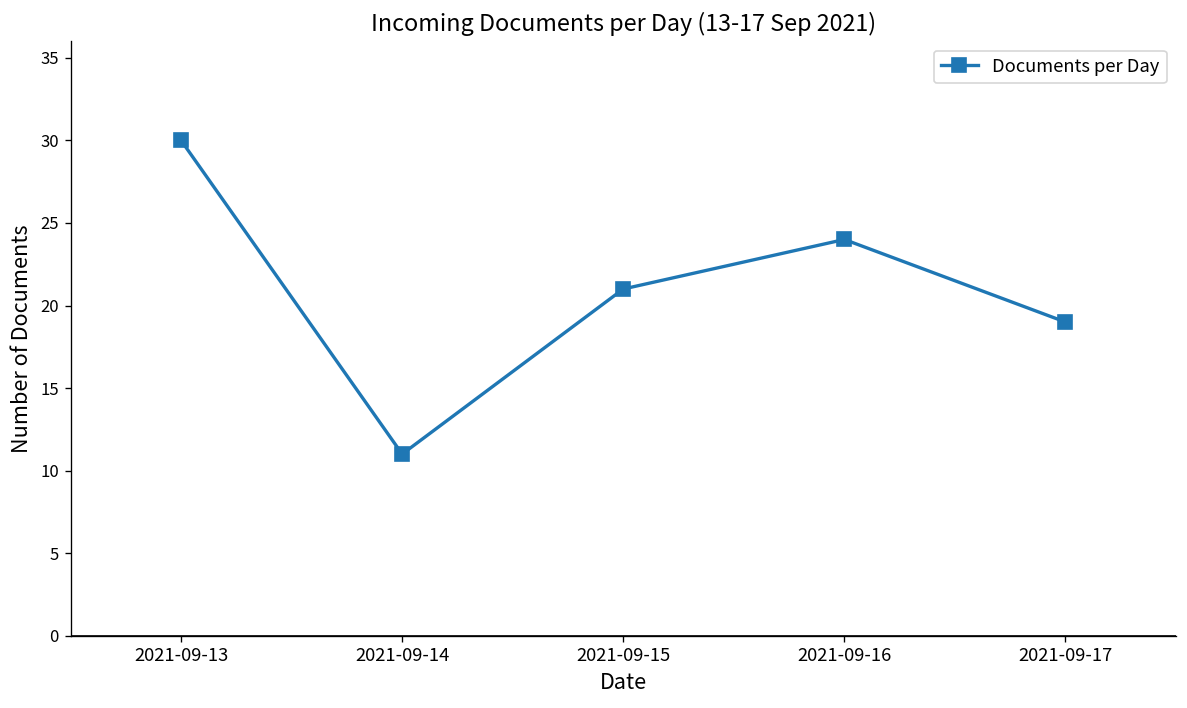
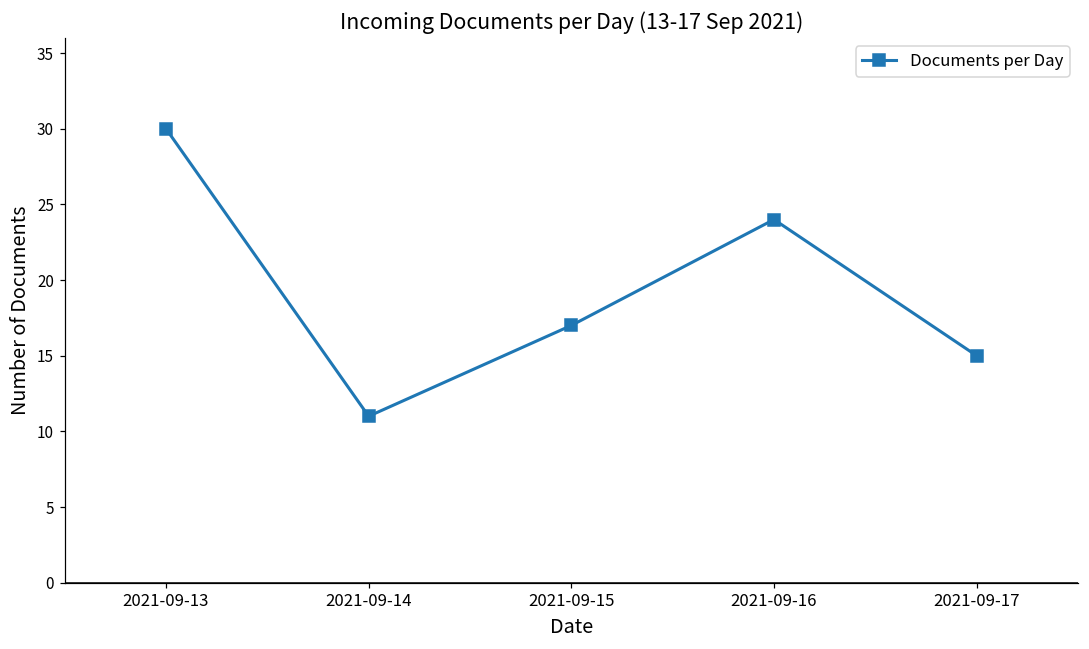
2021-09-15: 21 -> 17
2021-09-17: 19 -> 15
